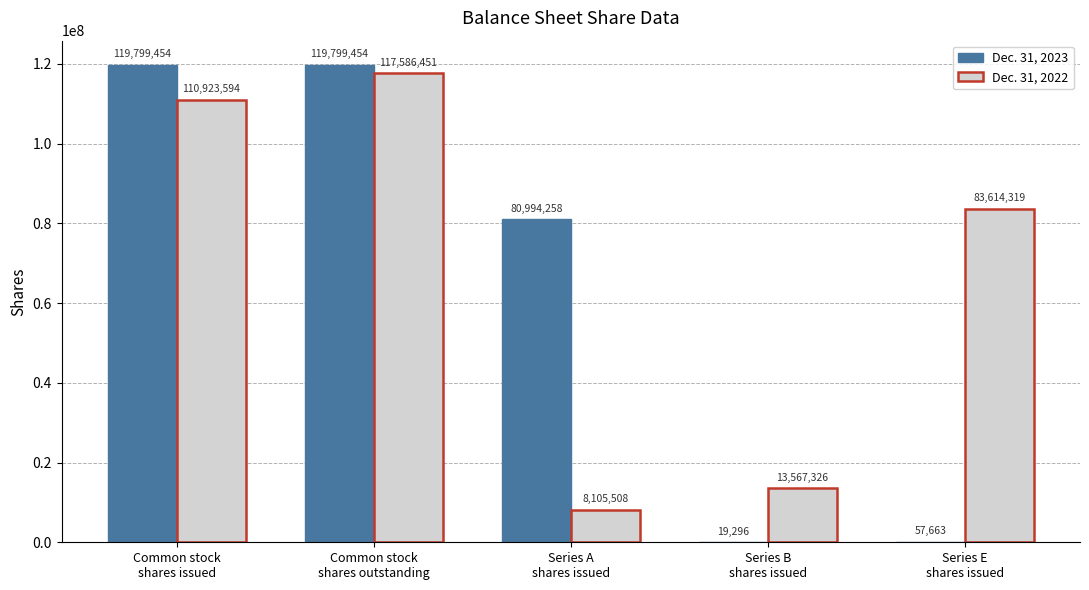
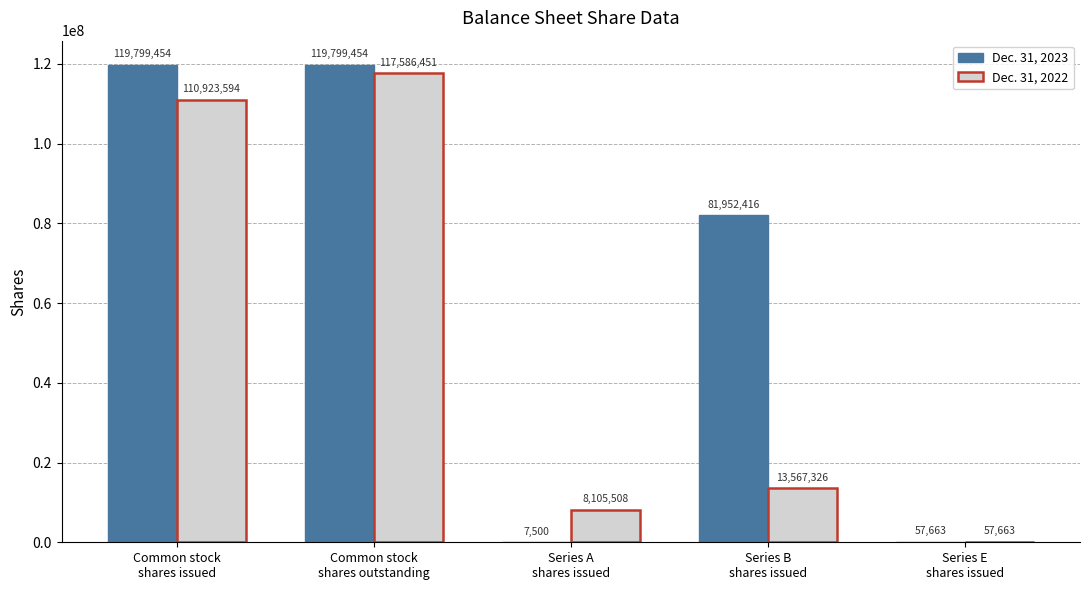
Dec. 31, 2023, Series A shares issued: 80,994,258 -> 7,500
Dec. 31, 2023, Series B shares issued: 19,296 -> 81,952,416
Dec. 31, 2022, Series E shares issued: 83,614,319 -> 57,663
